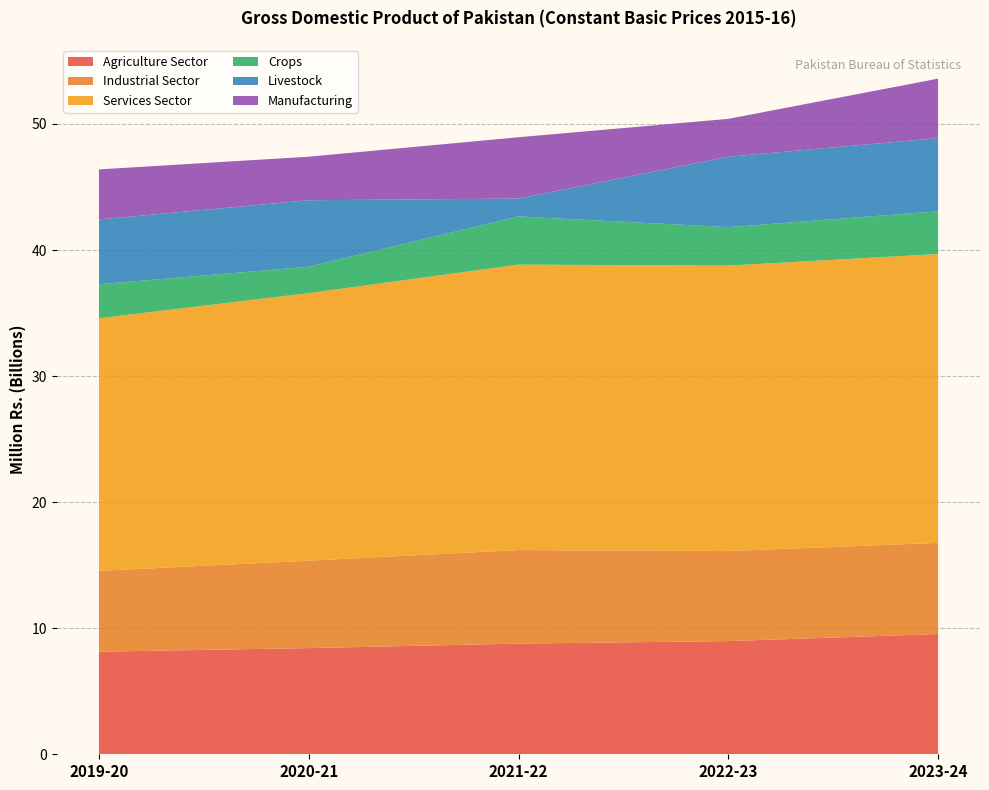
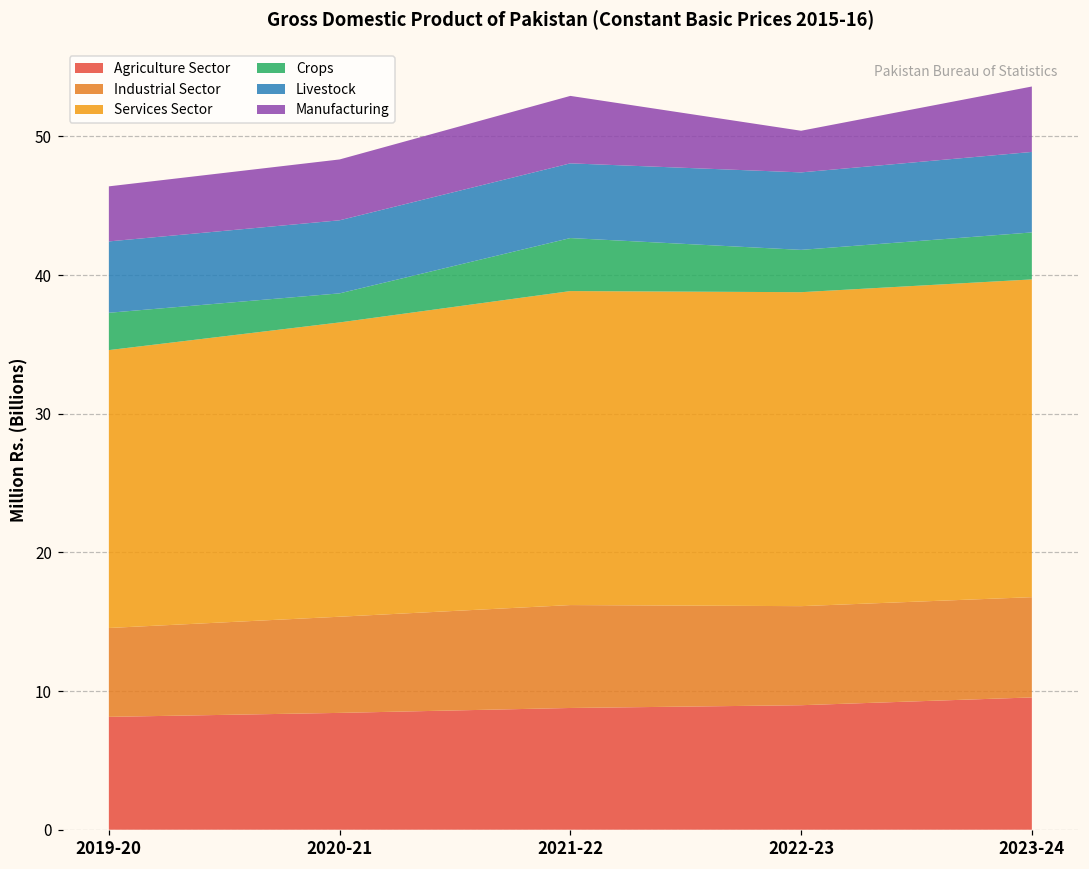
Manufacturing, 2020-21: 3.5 -> 4.4
Livestock, 2021-22: 1.4 -> 5.4
